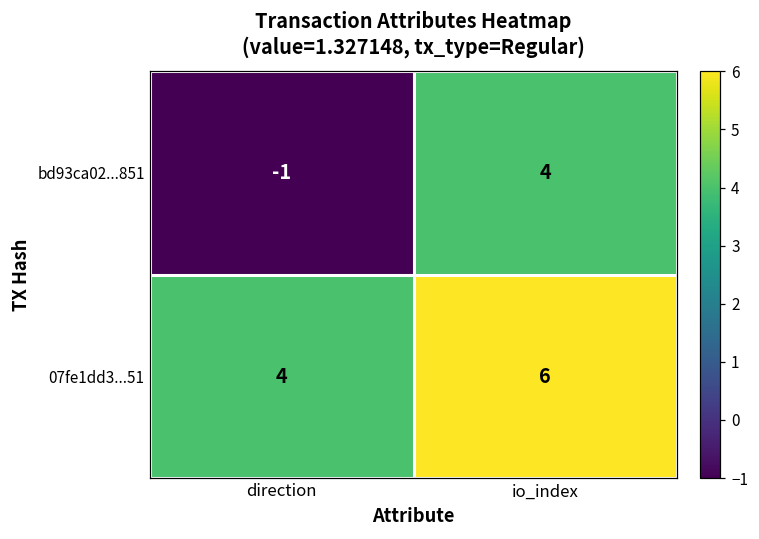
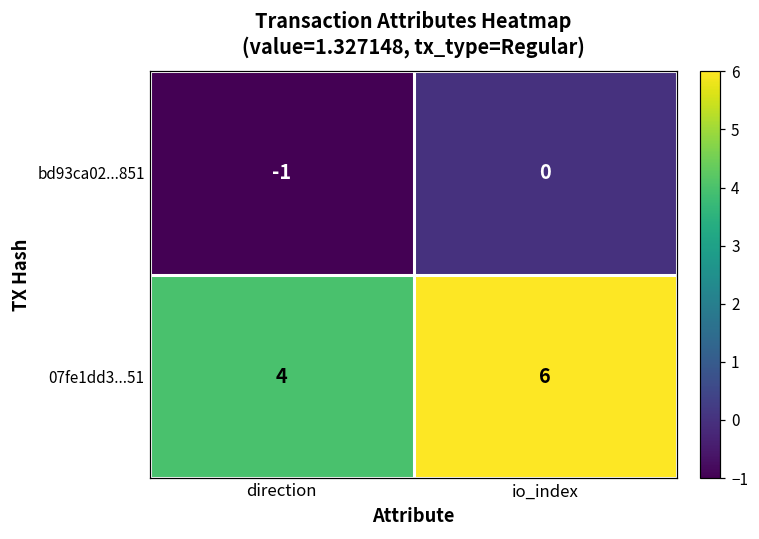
bd93ca02...851, io_index: 4 -> 0
